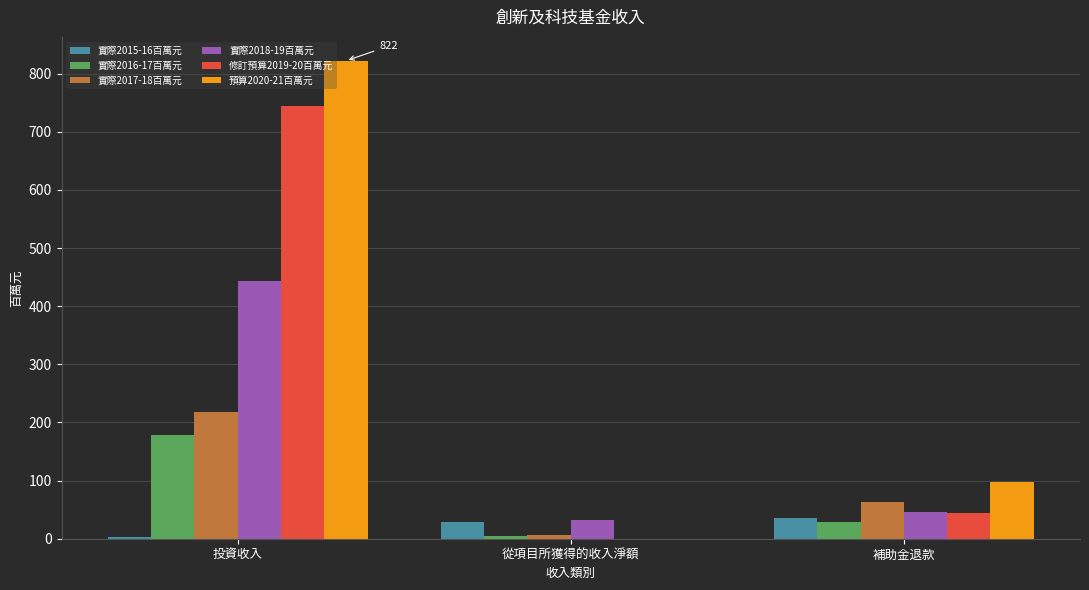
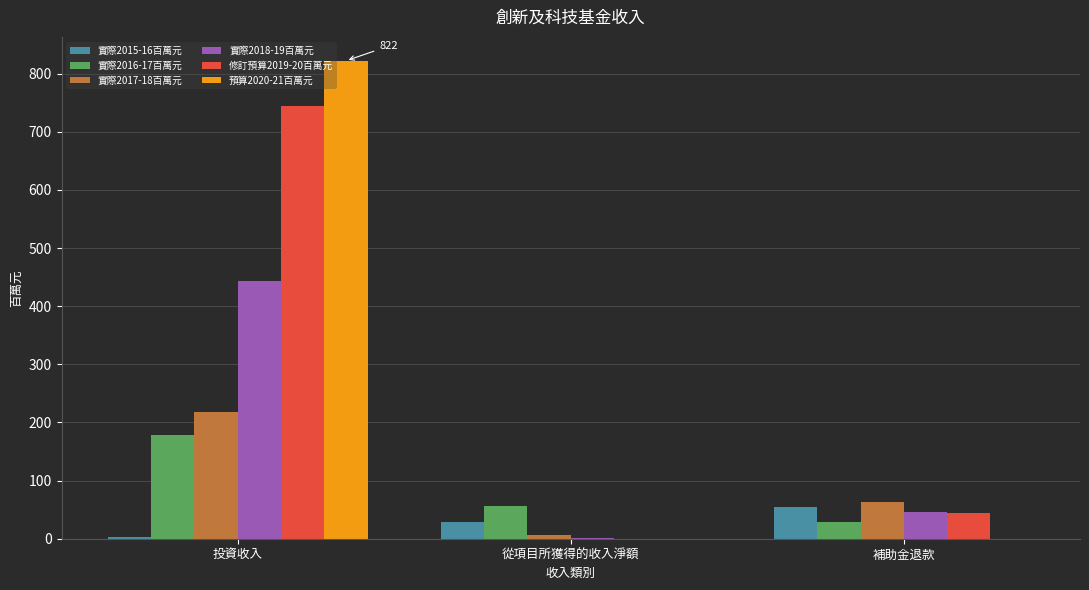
實際2016-17百萬元, 從項目所獲得的收入淨額: 10 -> 60
實際2018-19百萬元, 從項目所獲得的收入淨額: 30 -> 0
實際2015-16百萬元, 補助金退款: 40 -> 50
預算2020-21百萬元, 補助金退款: 100 -> 0
